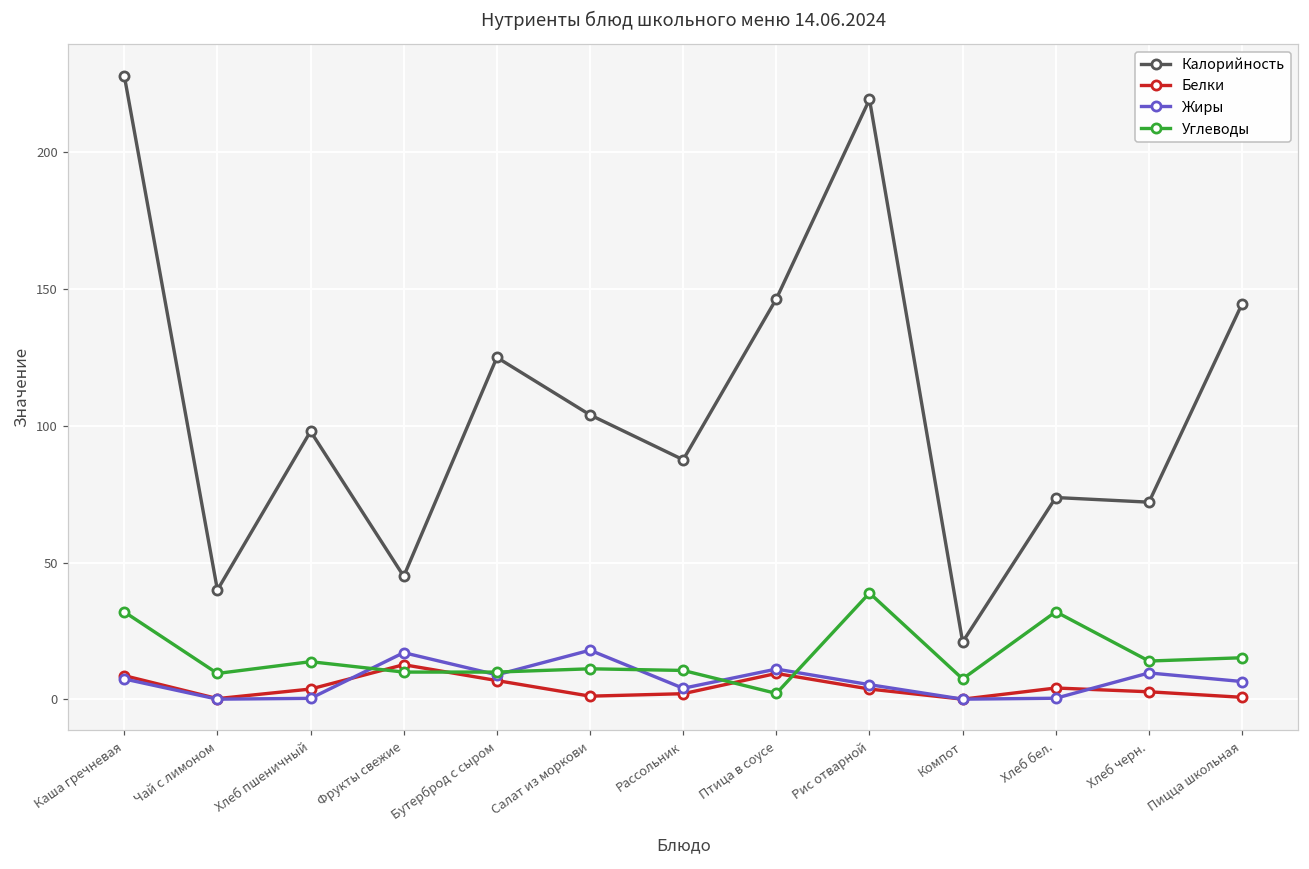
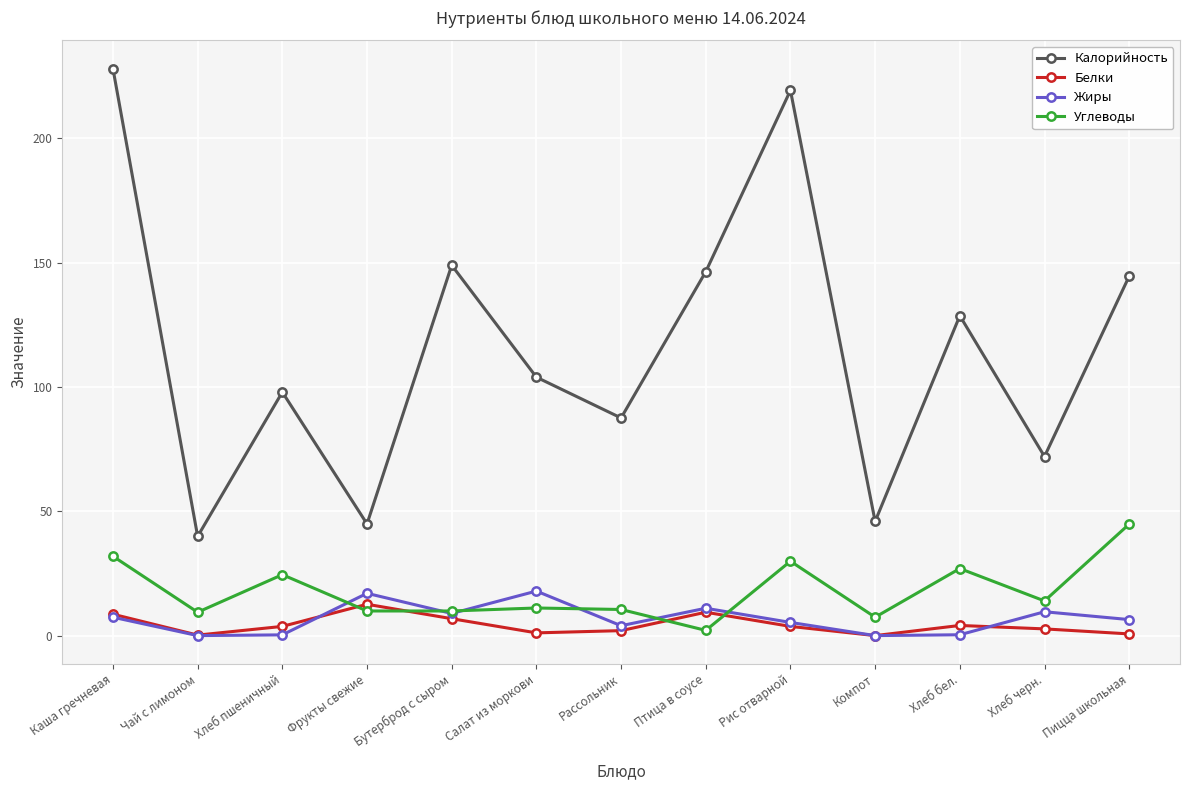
Углеводы, Хлеб пшеничный: 14 -> 25
Калорийность, Бутерброд с сыром: 125 -> 149
Углеводы, Рис отварной: 39 -> 30
Калорийность, Компот: 21 -> 46
Калорийность, Хлеб бел.: 74 -> 129
Углеводы, Хлеб бел.: 32 -> 27
Углеводы, Пицца школьная: 15 -> 45
